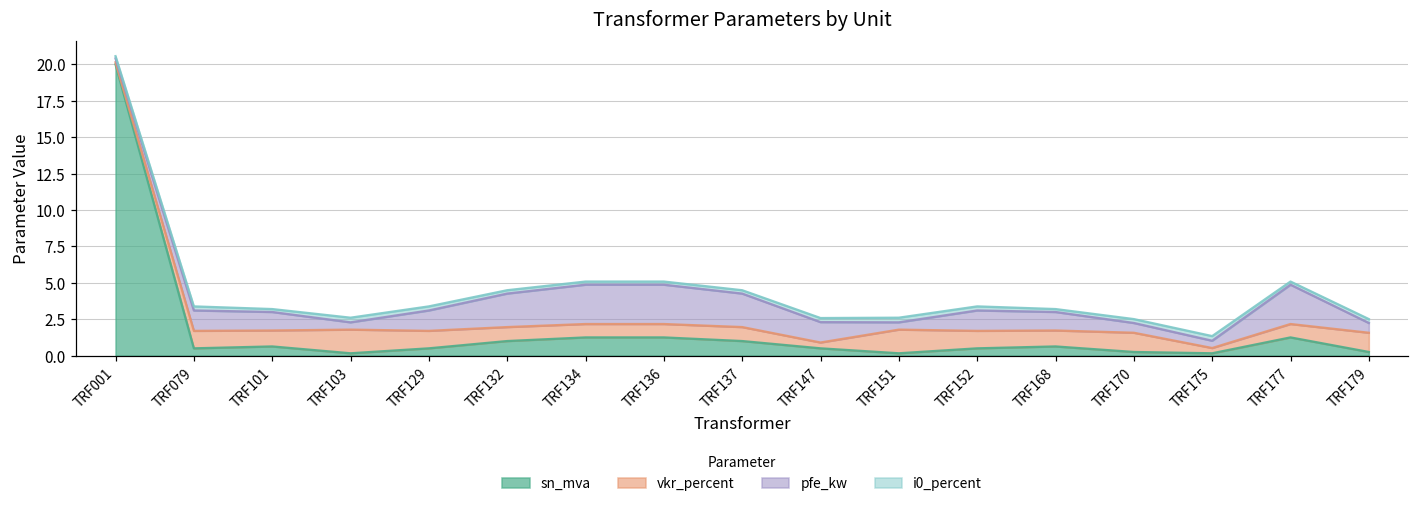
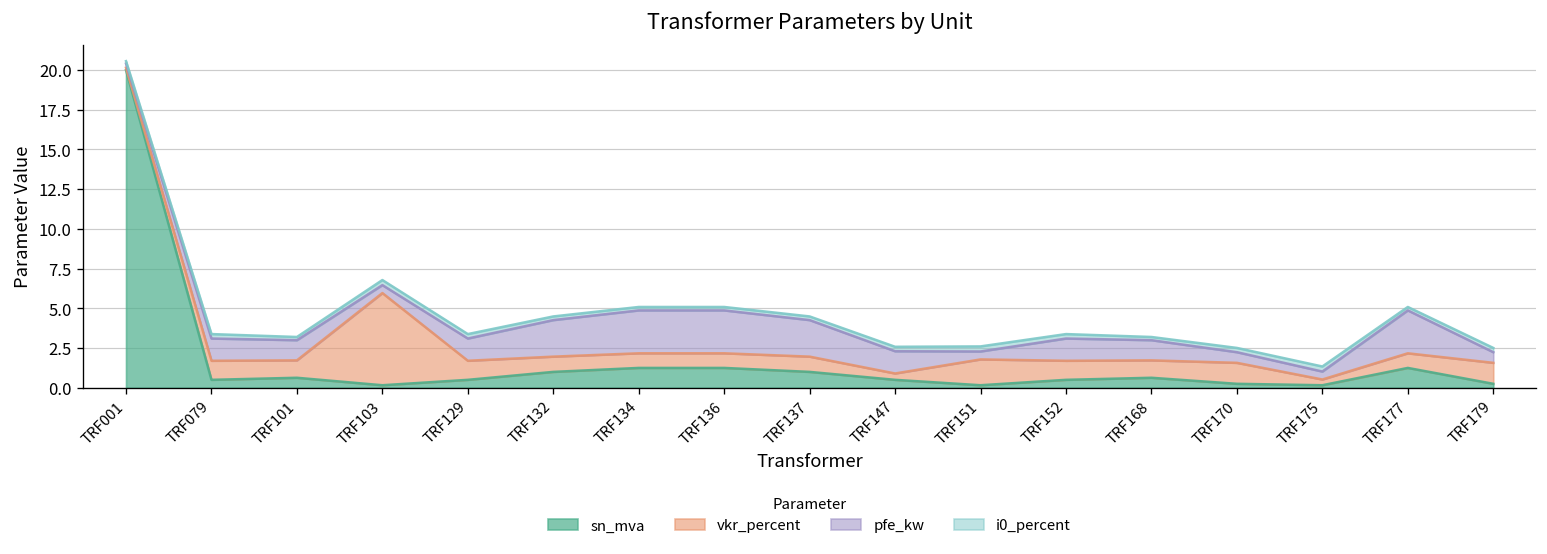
vkr_percent, TRF103: 1.6 -> 5.8
